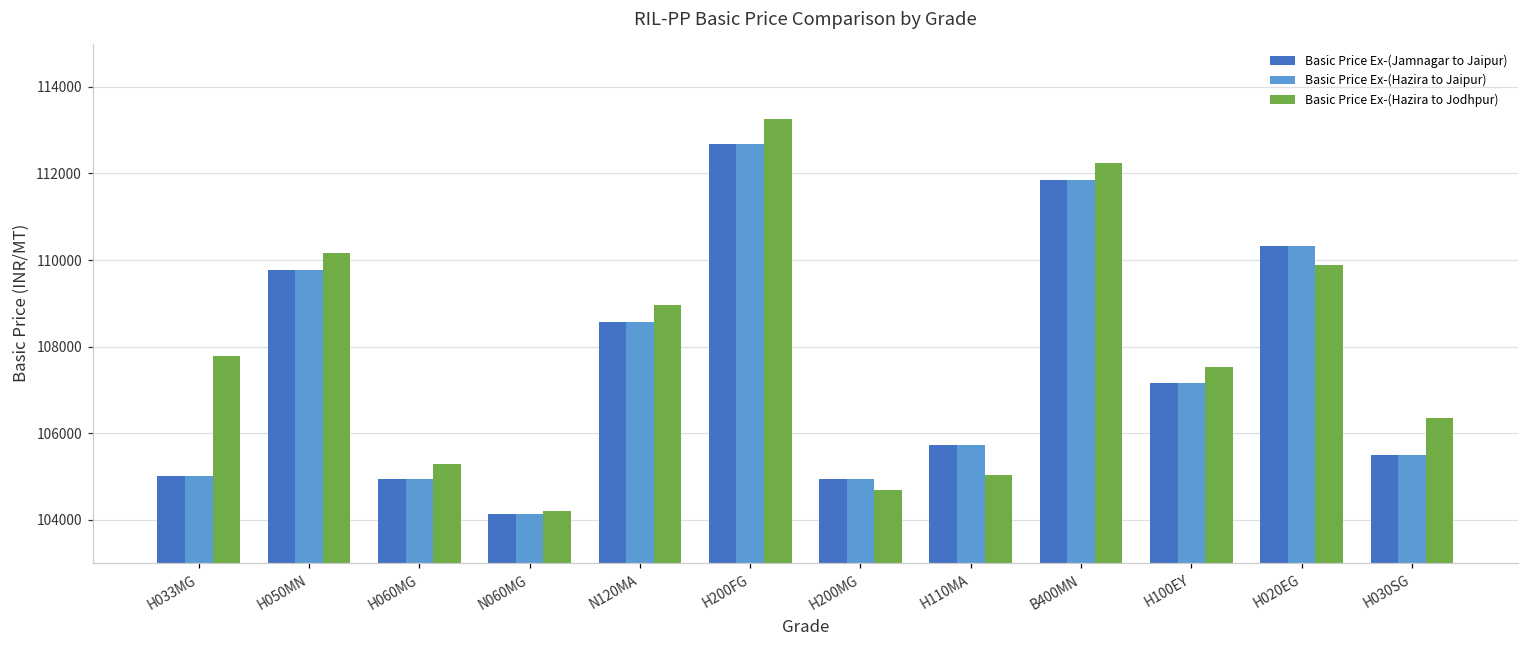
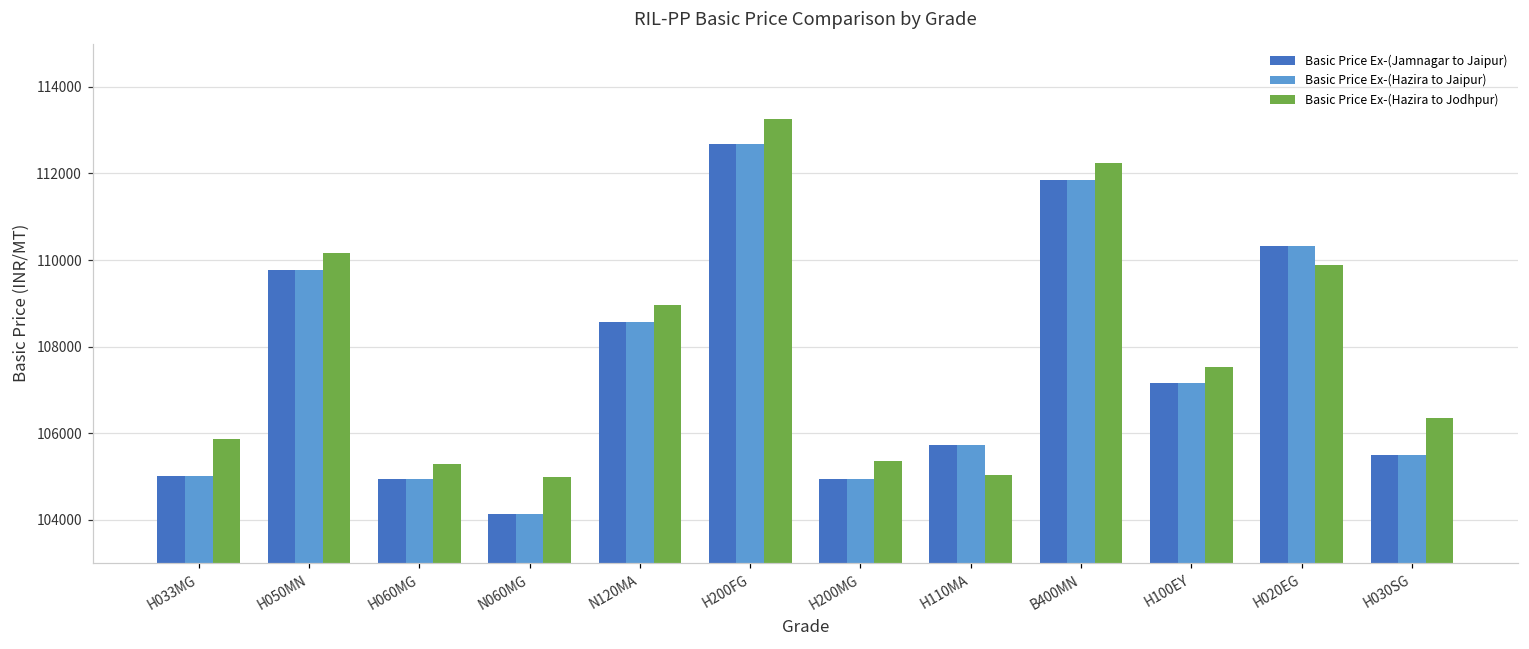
Basic Price Ex-(Hazira to Jodhpur), H033MG: 107800 -> 105900
Basic Price Ex-(Hazira to Jodhpur), N060MG: 104200 -> 105000
Basic Price Ex-(Hazira to Jodhpur), H200MG: 104700 -> 105300
